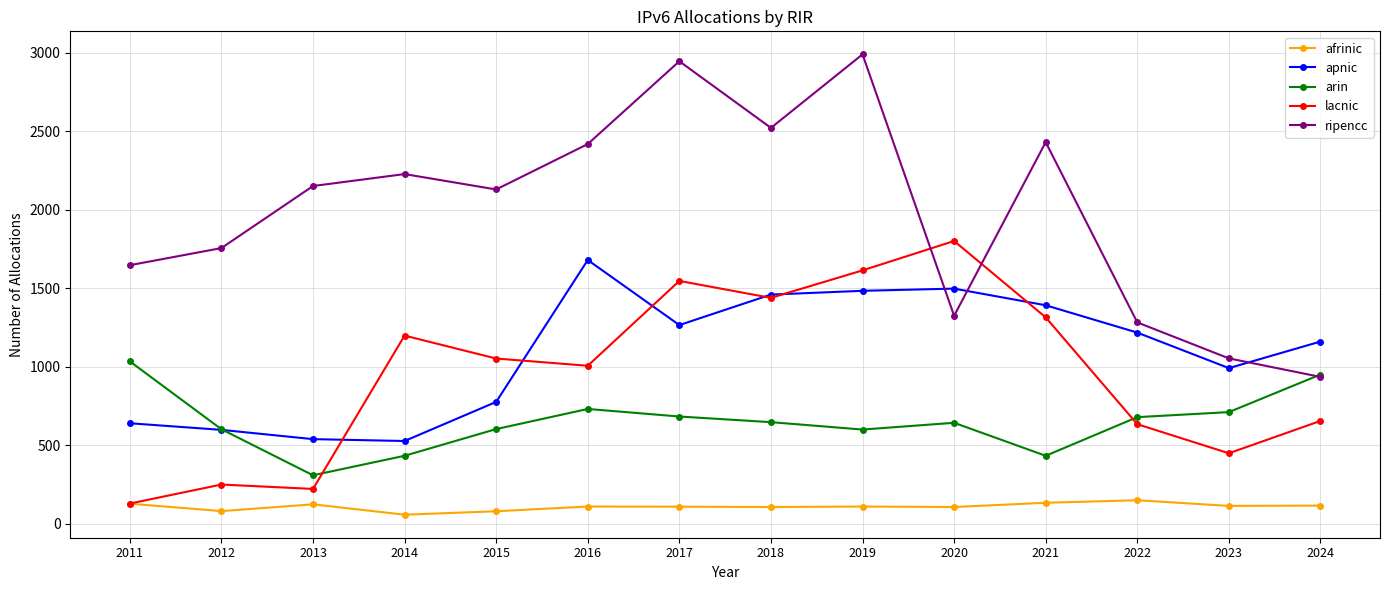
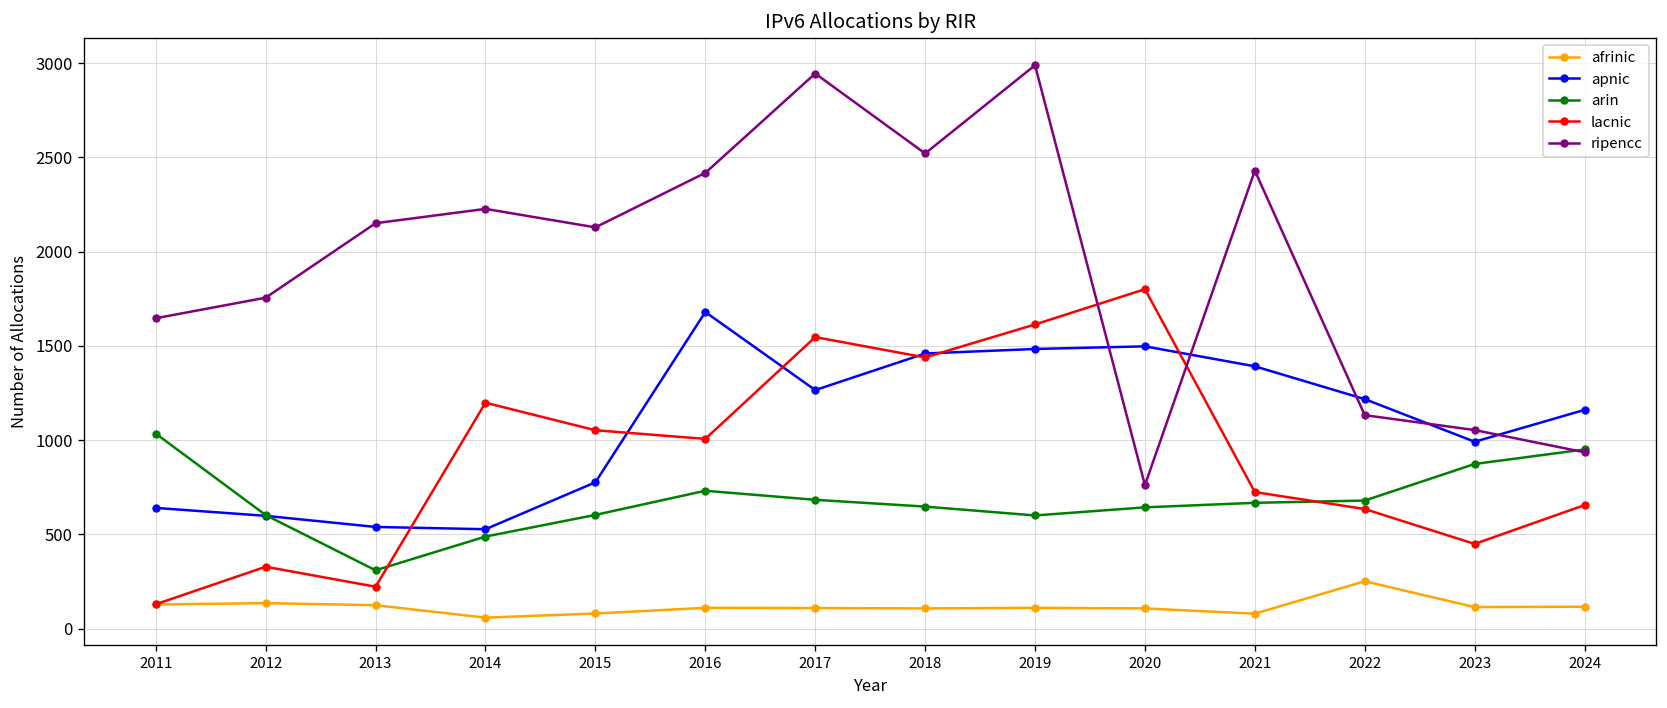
afrinic, 2012: 80 -> 140
lacnic, 2012: 250 -> 330
arin, 2014: 430 -> 490
ripencc, 2020: 1330 -> 760
afrinic, 2021: 140 -> 80
arin, 2021: 430 -> 670
lacnic, 2021: 1320 -> 730
afrinic, 2022: 150 -> 250
ripencc, 2022: 1280 -> 1130
arin, 2023: 710 -> 870
